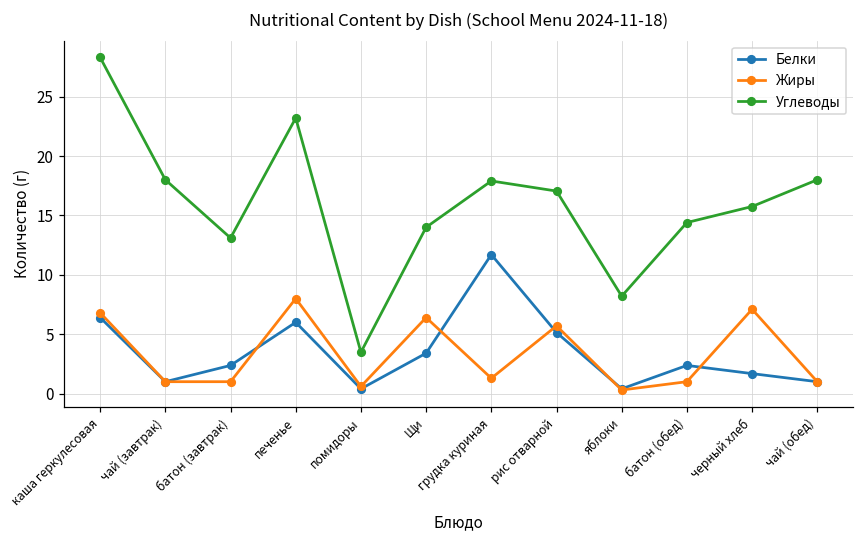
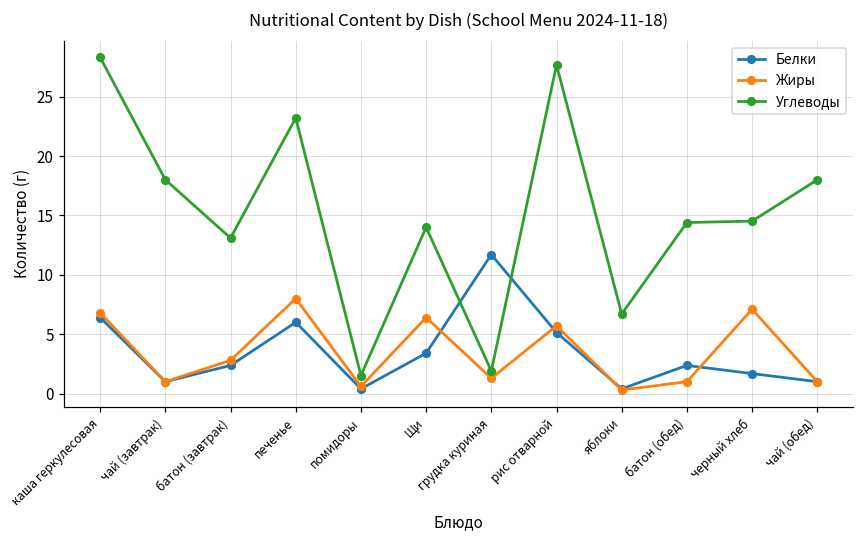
Жиры, батон (завтрак): 1.0 -> 2.8
Углеводы, помидоры: 3.5 -> 1.5
Углеводы, грудка куриная: 17.9 -> 1.9
Углеводы, рис отварной: 17.1 -> 27.7
Углеводы, яблоки: 8.2 -> 6.7
Углеводы, черный хлеб: 15.8 -> 14.5
